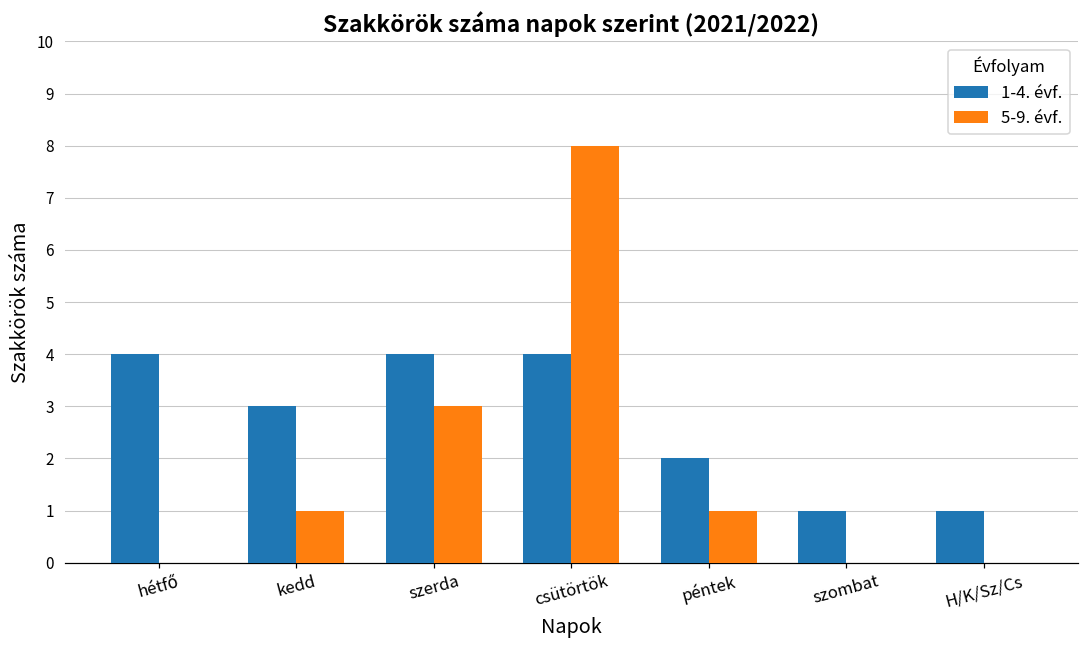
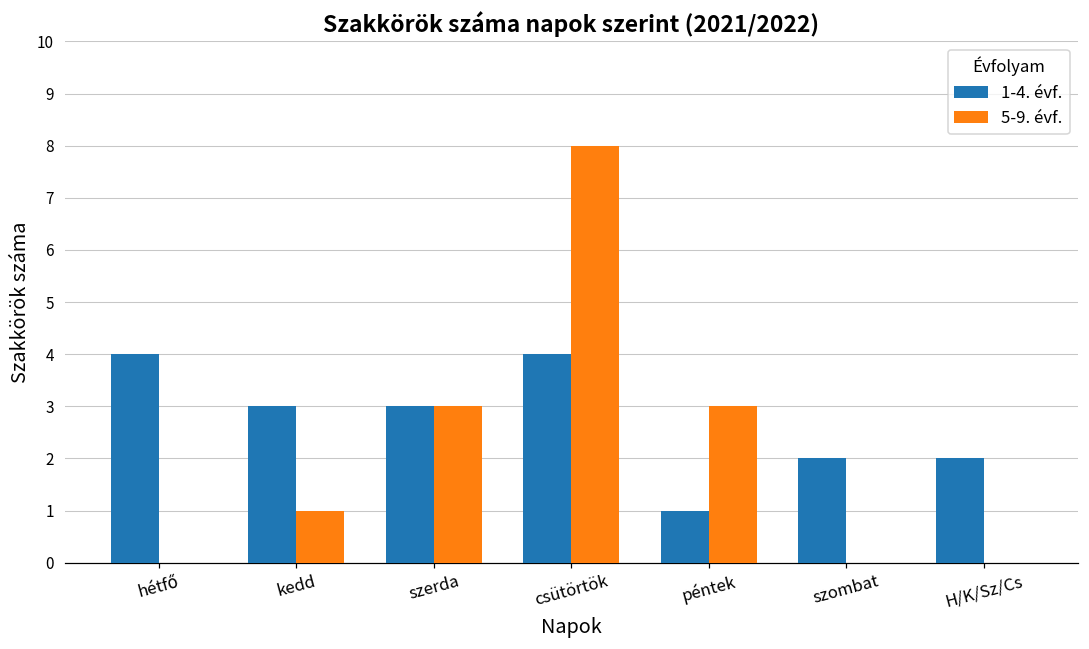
1-4. évf., szerda: 4 -> 3
1-4. évf., péntek: 2 -> 1
5-9. évf., péntek: 1 -> 3
1-4. évf., szombat: 1 -> 2
1-4. évf., H/K/Sz/Cs: 1 -> 2
